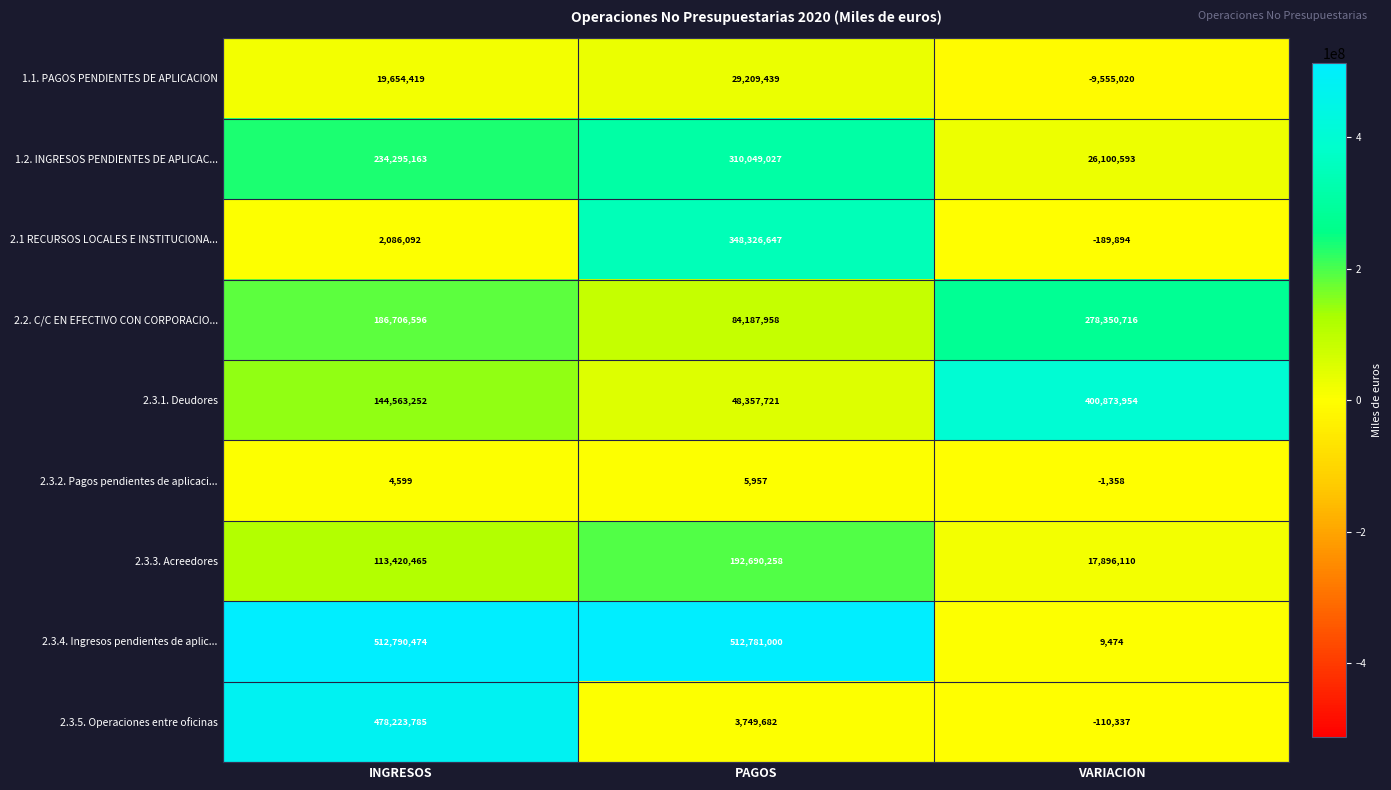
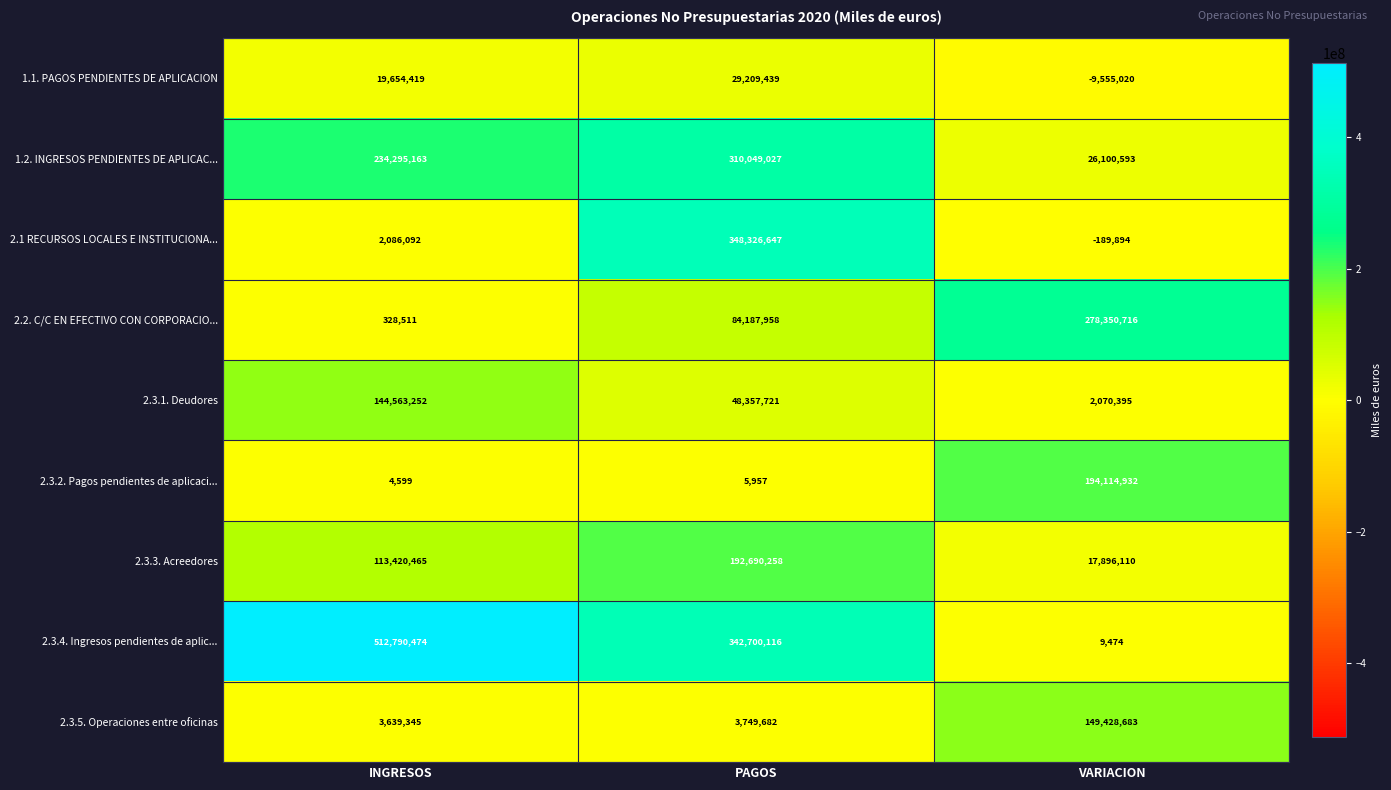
2.2. C/C EN EFECTIVO CON CORPORACIO..., INGRESOS: 186,706,596 -> 328,511
2.3.1. Deudores, VARIACION: 400,873,954 -> 2,070,395
2.3.2. Pagos pendientes de aplicaci..., VARIACION: -1,358 -> 194,114,932
2.3.4. Ingresos pendientes de aplic..., PAGOS: 512,781,000 -> 342,700,116
2.3.5. Operaciones entre oficinas, INGRESOS: 478,223,785 -> 3,639,345
2.3.5. Operaciones entre oficinas, VARIACION: -110,337 -> 149,428,683
